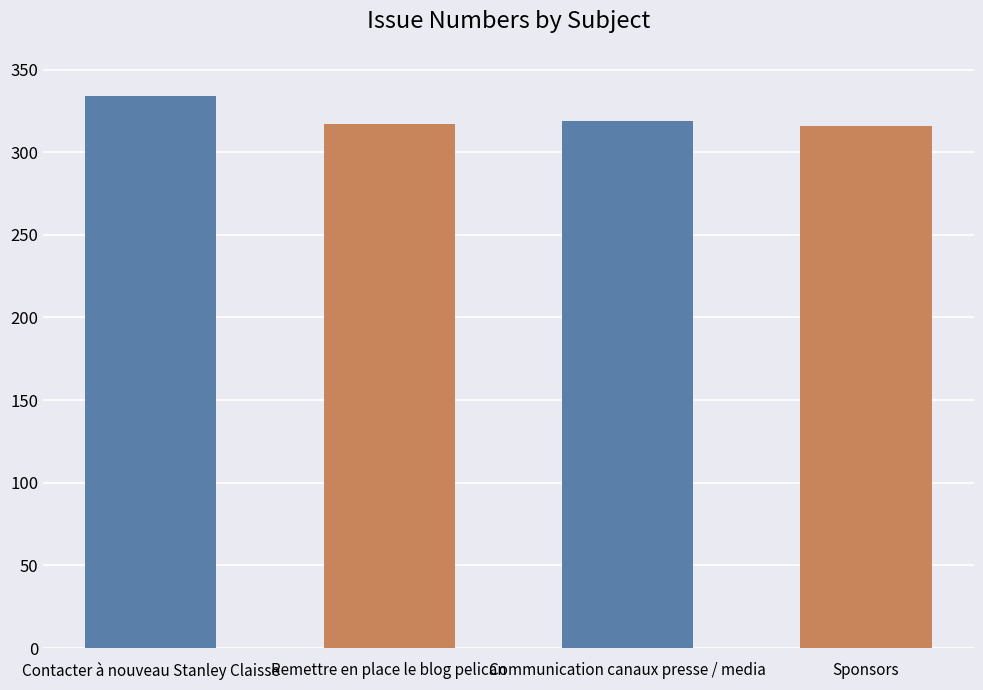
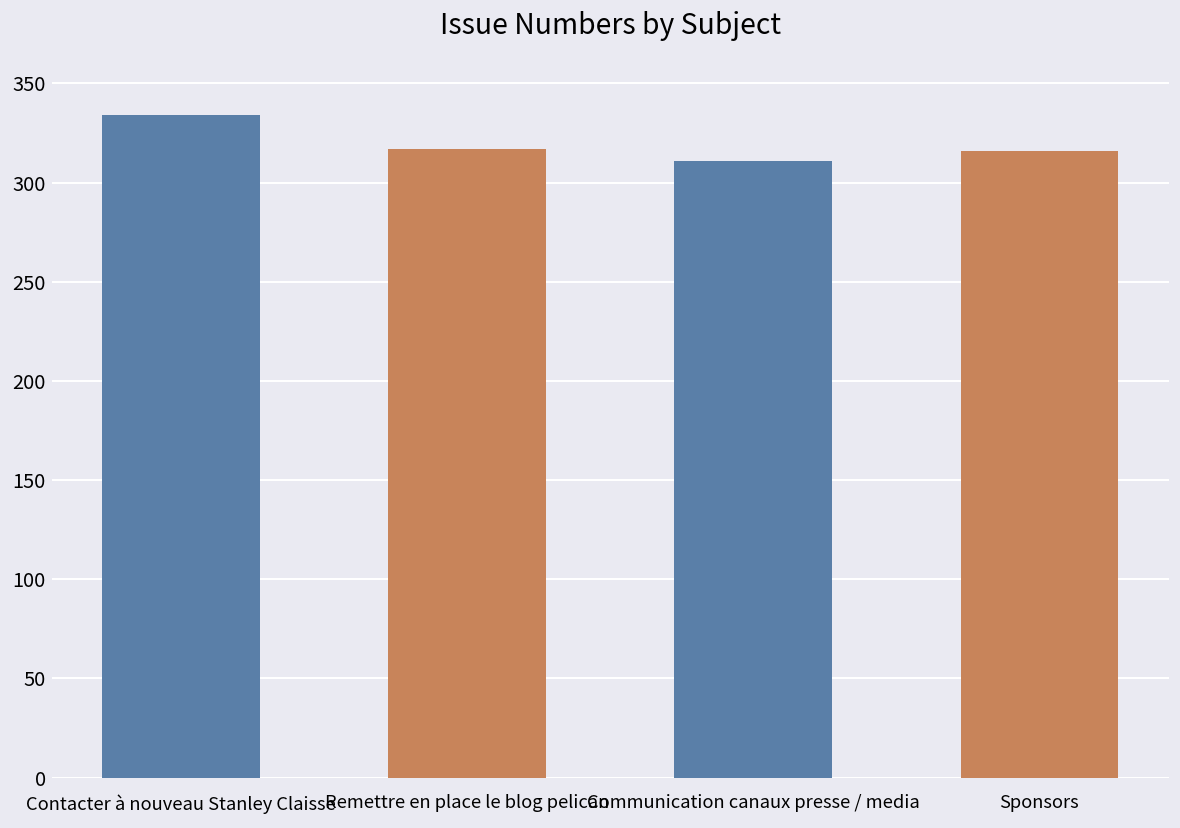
Communication canaux presse / media: 319 -> 311
